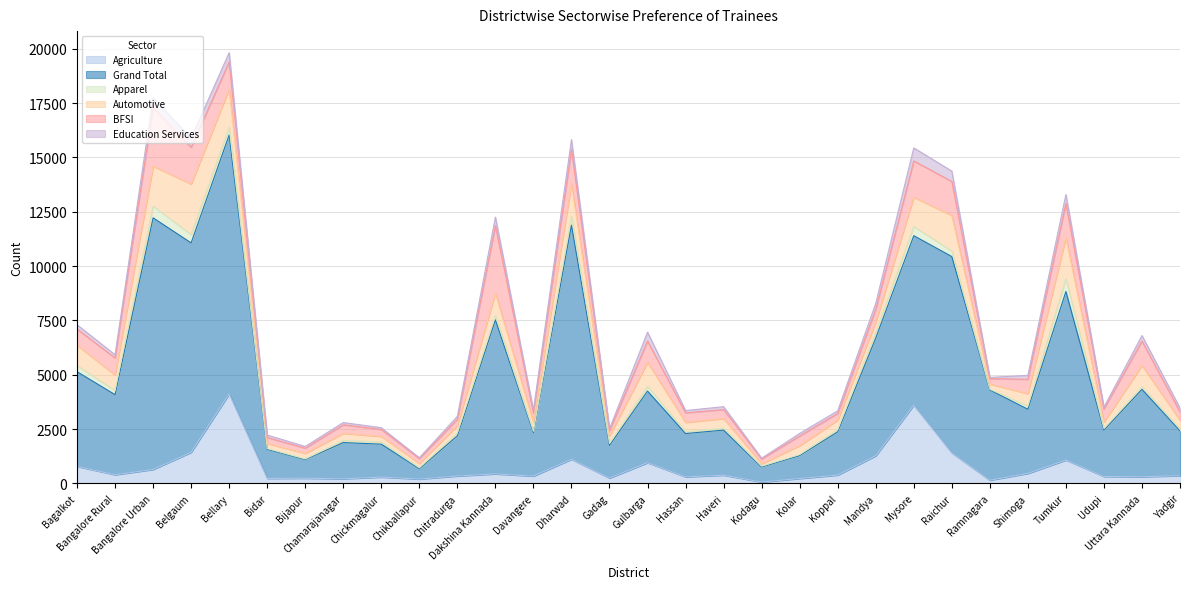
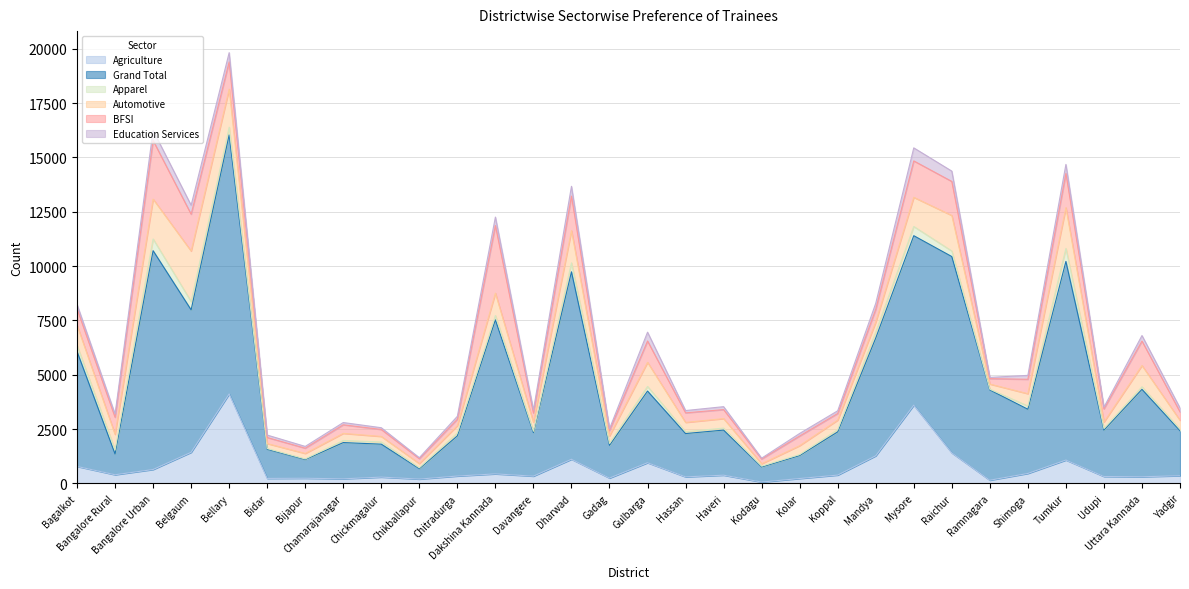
Grand Total, Bagalkot: 4400 -> 5300
Grand Total, Bangalore Rural: 3700 -> 1000
Grand Total, Bangalore Urban: 11600 -> 10100
Grand Total, Belgaum: 9600 -> 6600
Grand Total, Dharwad: 10800 -> 8600
Grand Total, Tumkur: 7800 -> 9100
